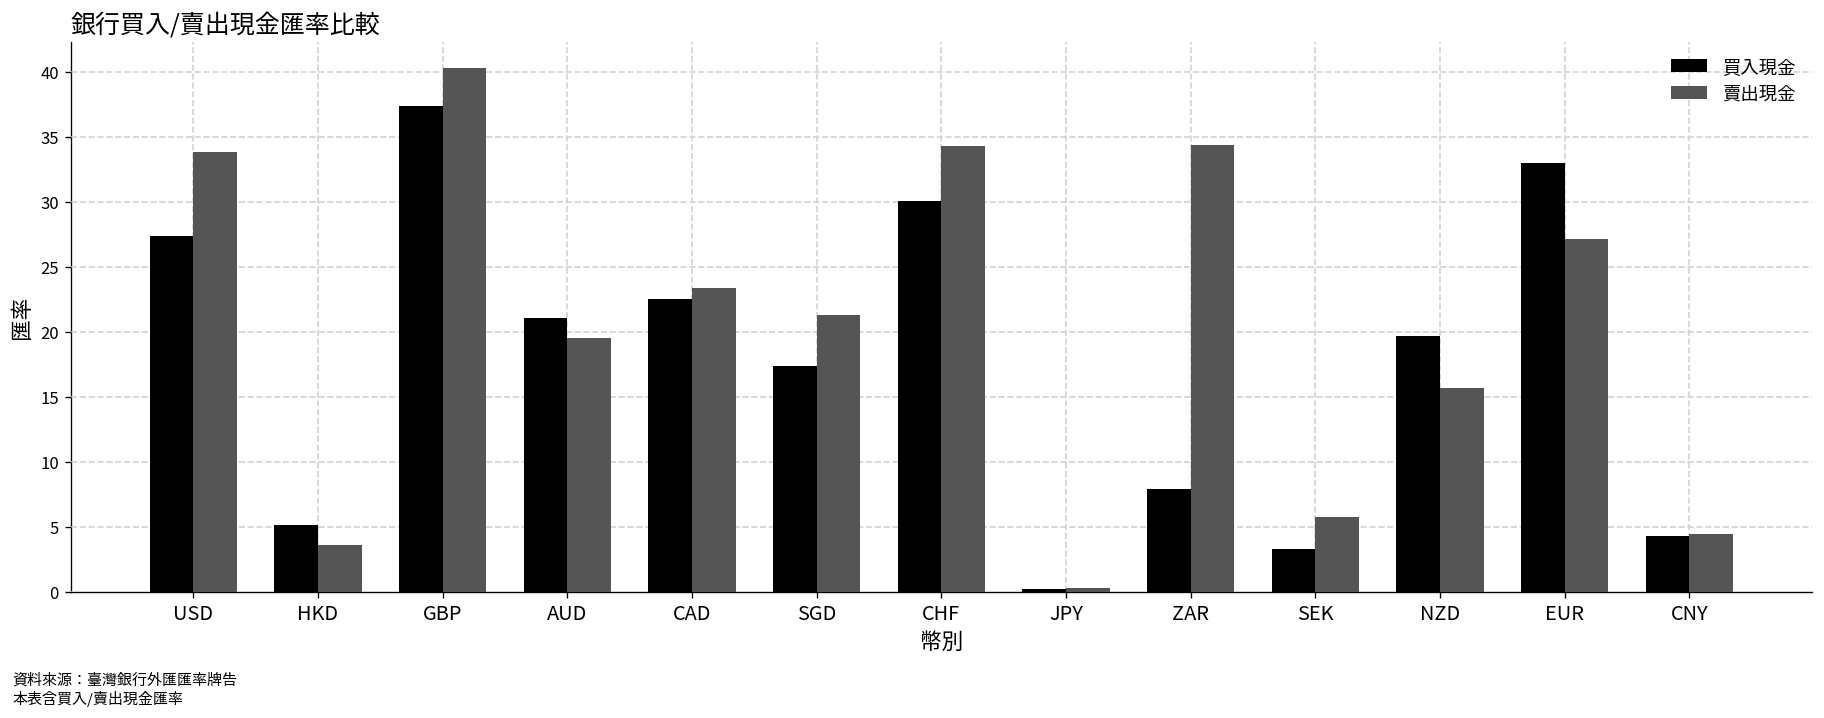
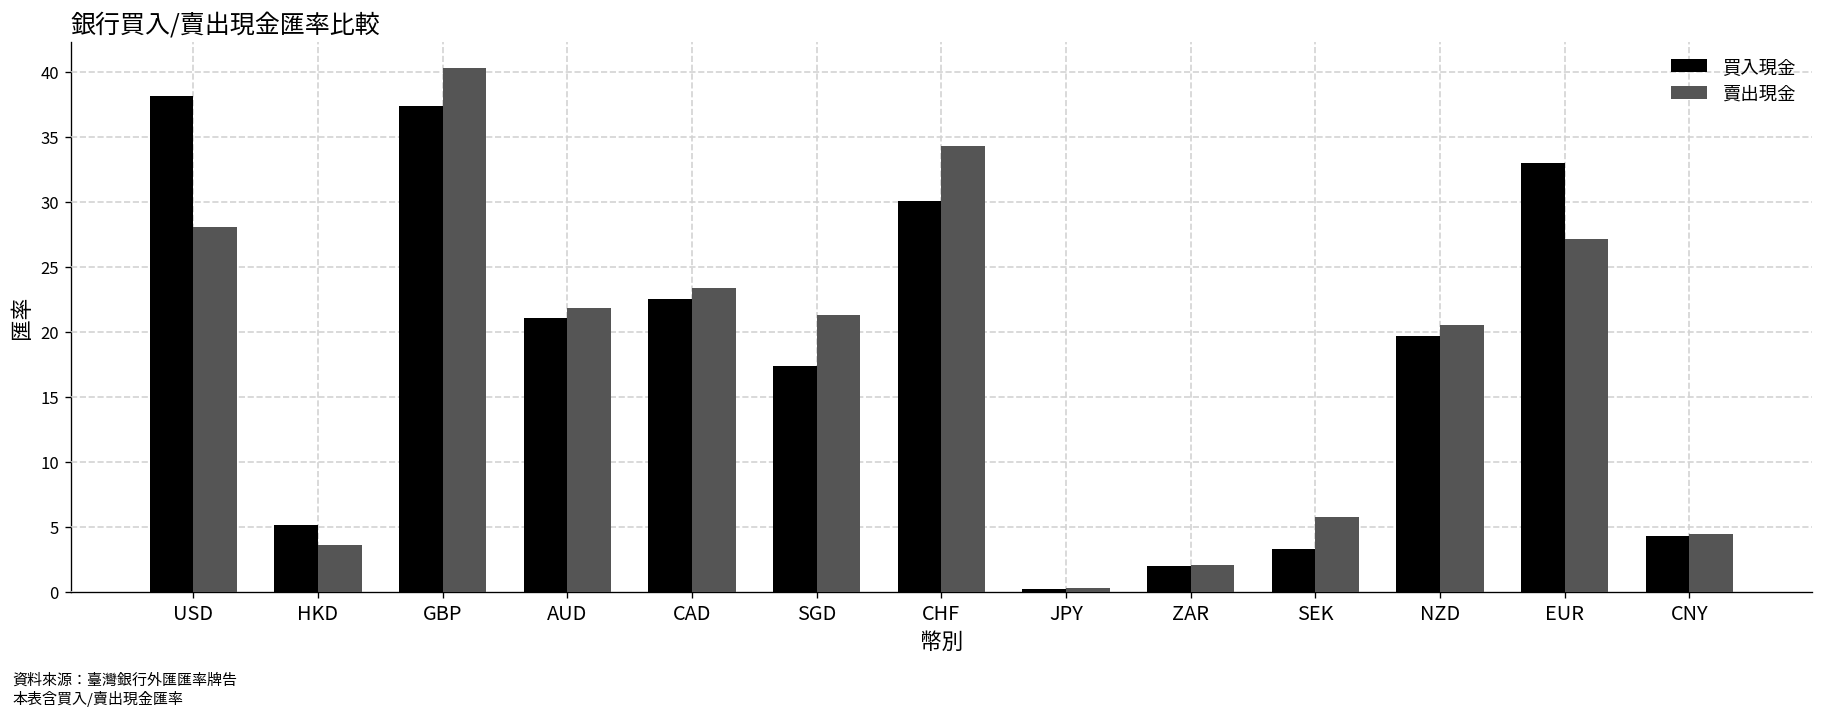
買入現金, USD: 27.3 -> 38.1
賣出現金, USD: 33.8 -> 28.0
賣出現金, AUD: 19.5 -> 21.8
買入現金, ZAR: 7.9 -> 2.0
賣出現金, ZAR: 34.4 -> 2.0
賣出現金, NZD: 15.6 -> 20.5
